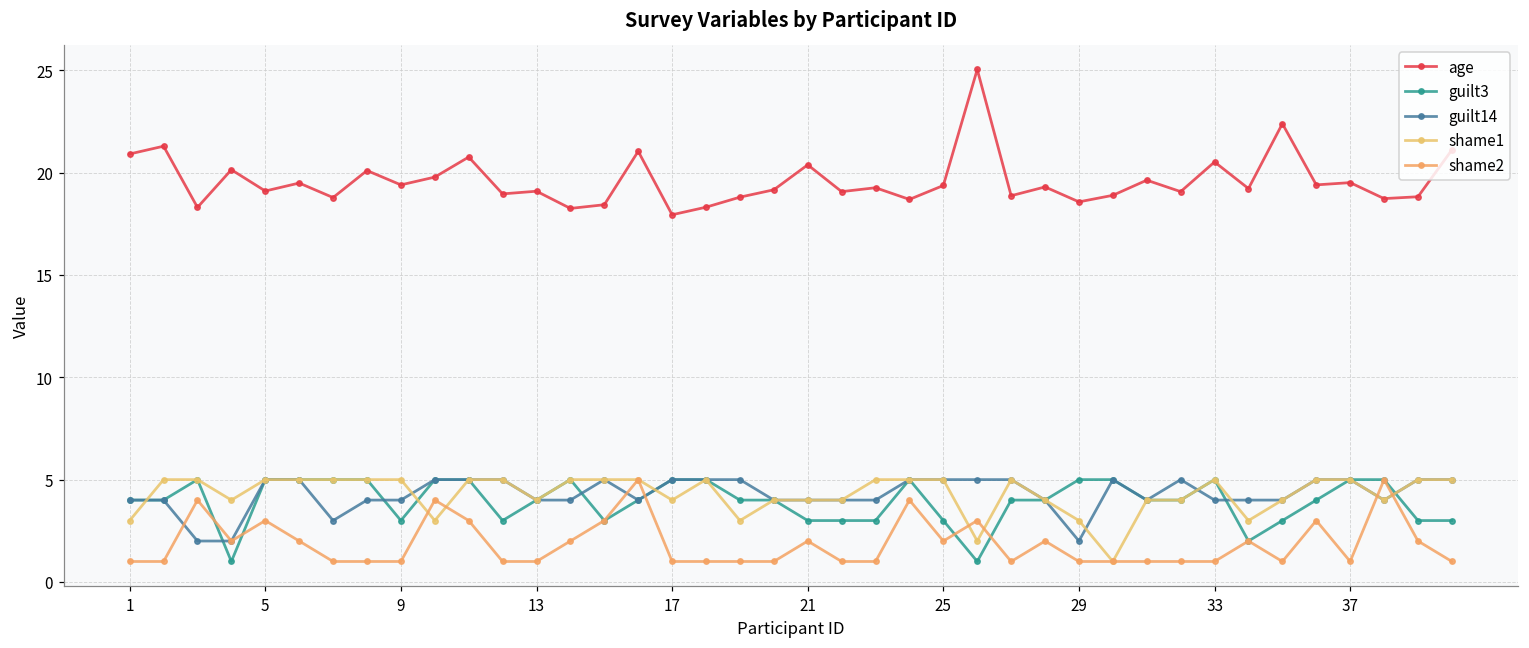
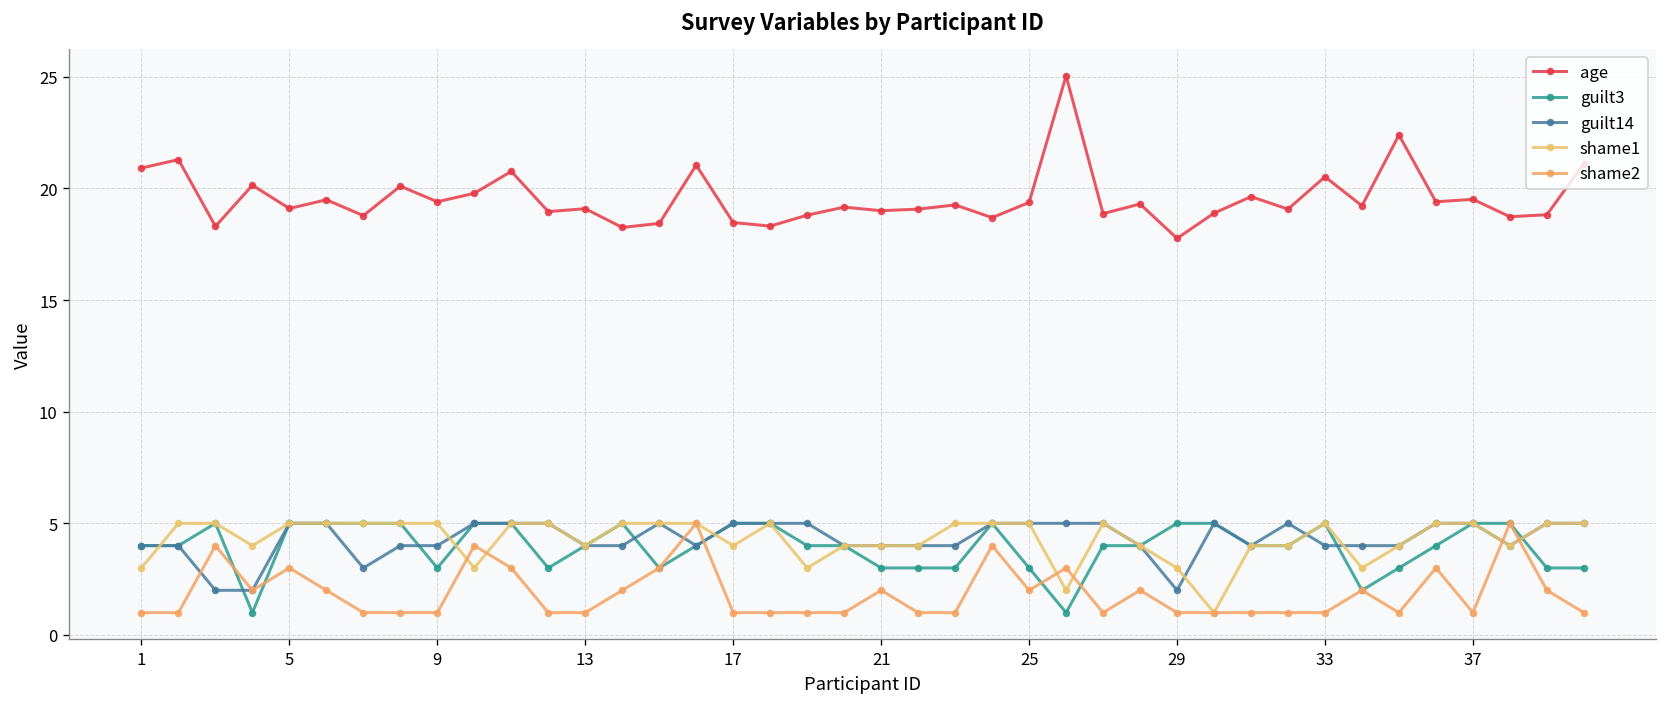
age, 17: 17.9 -> 18.5
age, 21: 20.4 -> 19.0
age, 29: 18.6 -> 17.8
